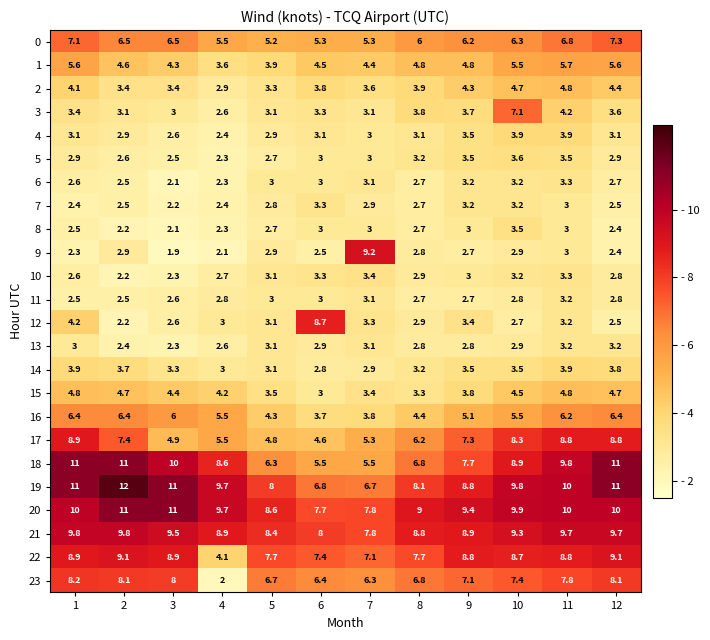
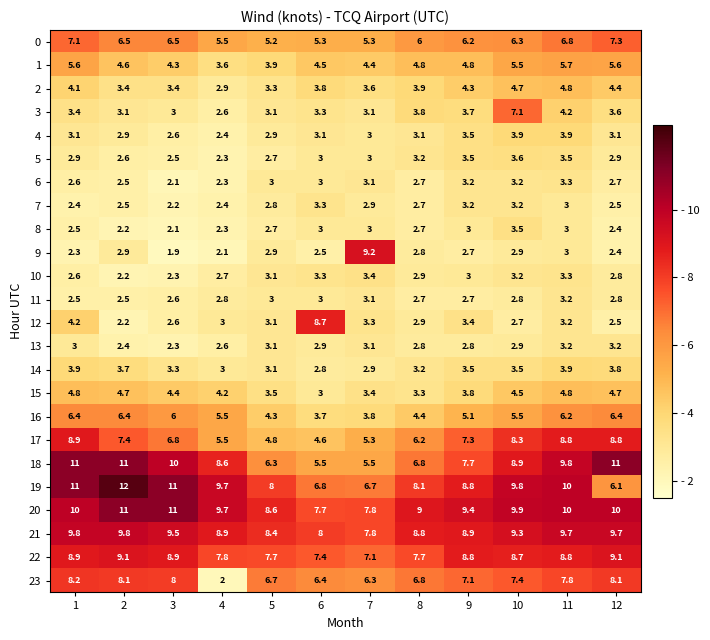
17, 3: 4.9 -> 6.8
19, 12: 11 -> 6.1
22, 4: 4.1 -> 7.8
